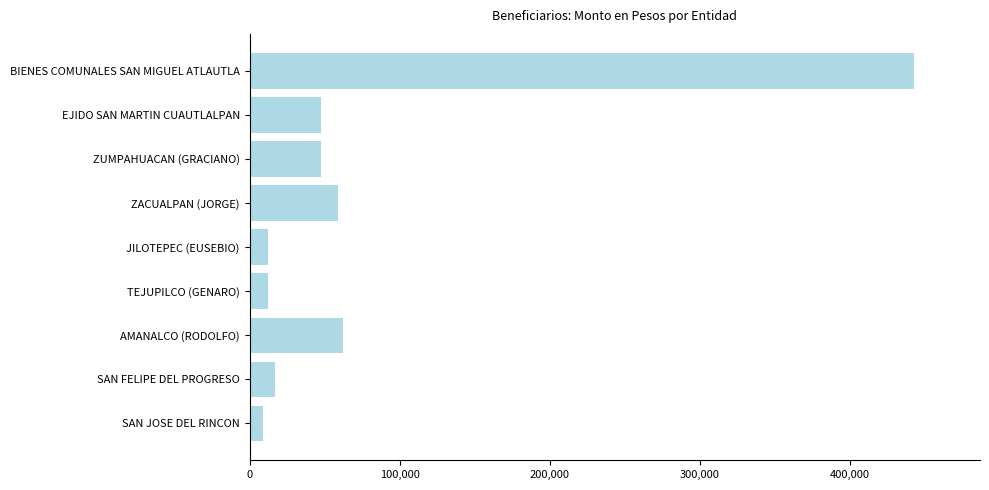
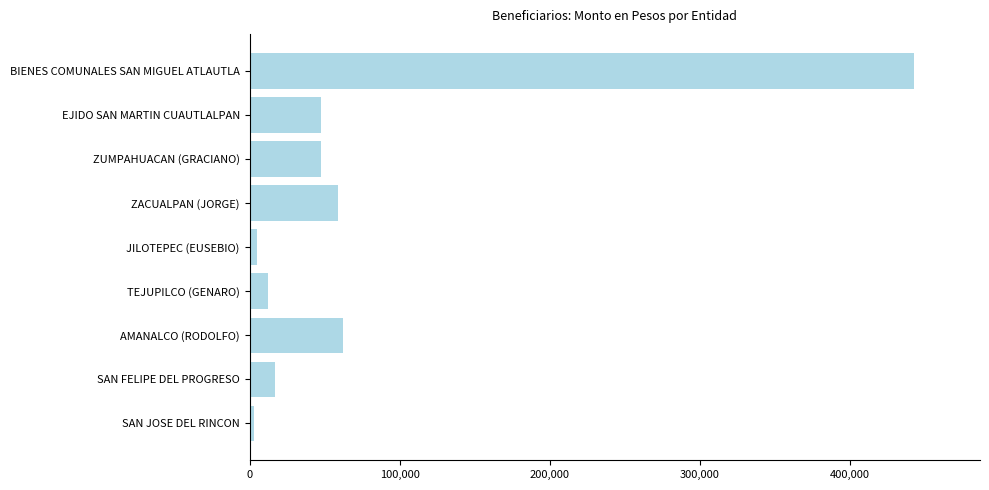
JILOTEPEC (EUSEBIO): 13,000 -> 5,000
SAN JOSE DEL RINCON: 9,000 -> 3,000
